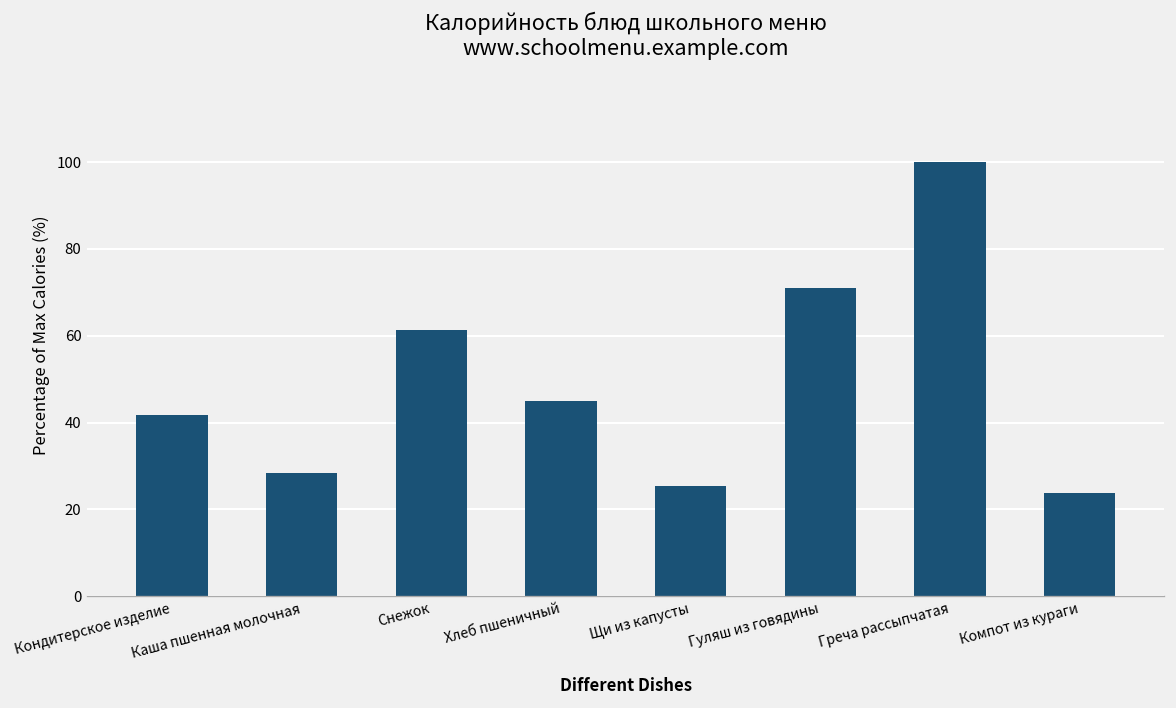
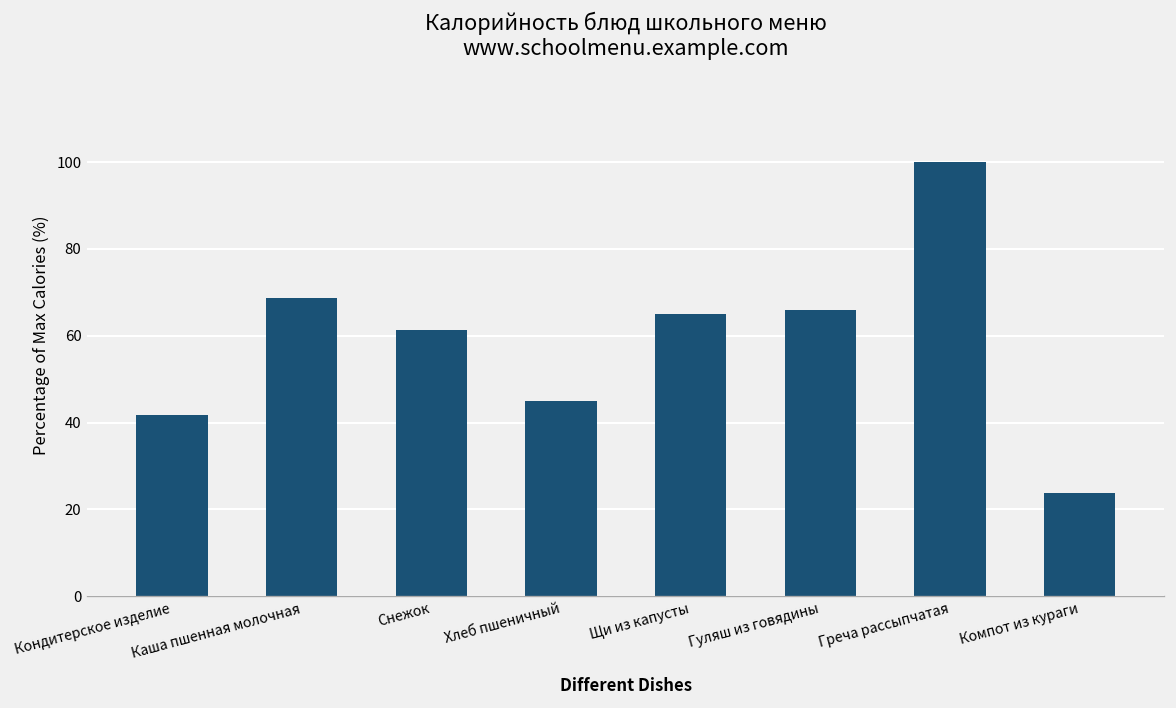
Каша пшенная молочная: 28 -> 69
Щи из капусты: 25 -> 65
Гуляш из говядины: 71 -> 66
